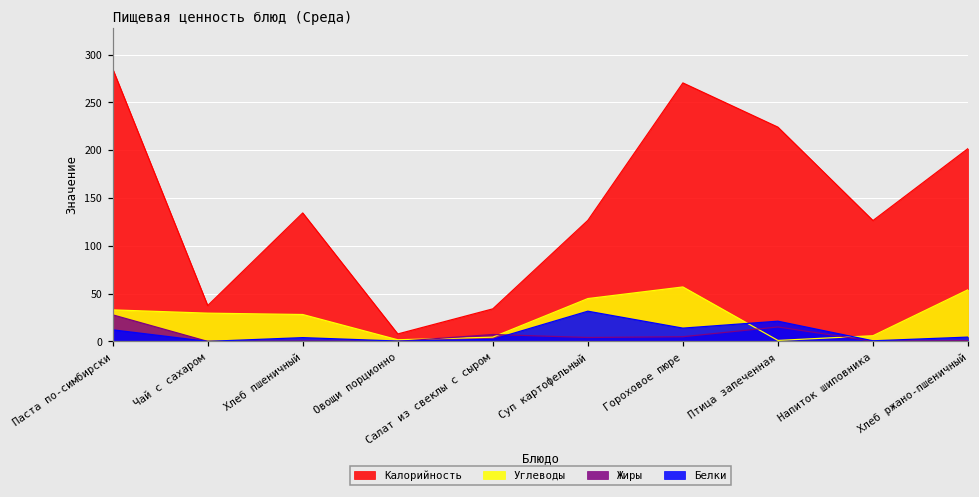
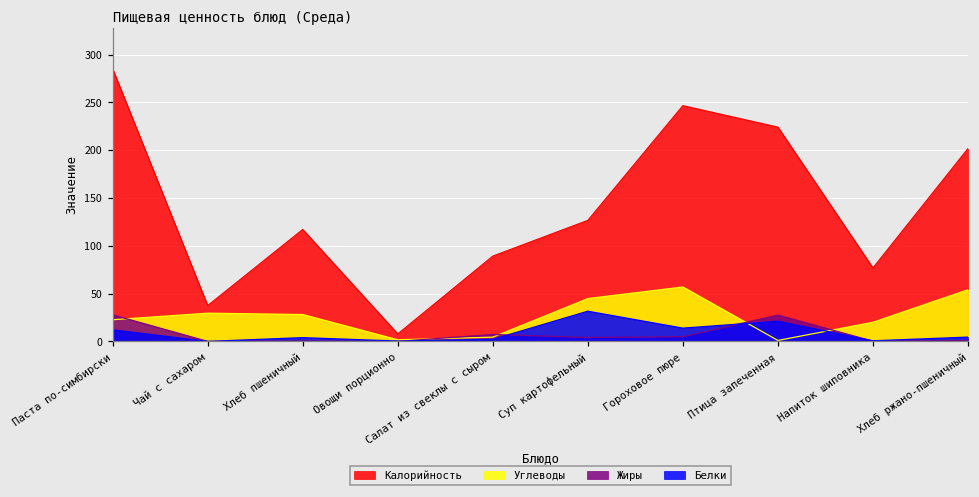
Углеводы, Паста по-симбирски: 30 -> 20
Калорийность, Хлеб пшеничный: 130 -> 120
Калорийность, Салат из свеклы с сыром: 30 -> 90
Калорийность, Гороховое пюре: 270 -> 250
Жиры, Птица запеченная: 20 -> 30
Калорийность, Напиток шиповника: 130 -> 80
Углеводы, Напиток шиповника: 10 -> 20
